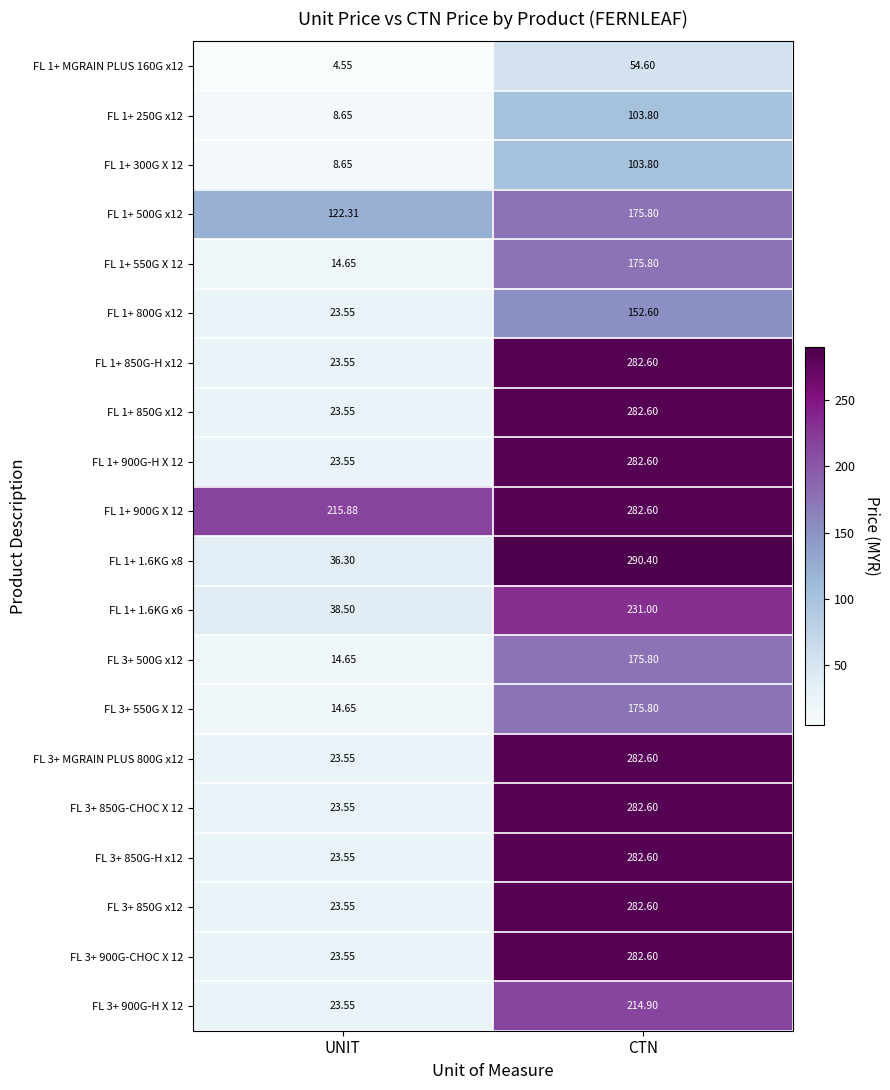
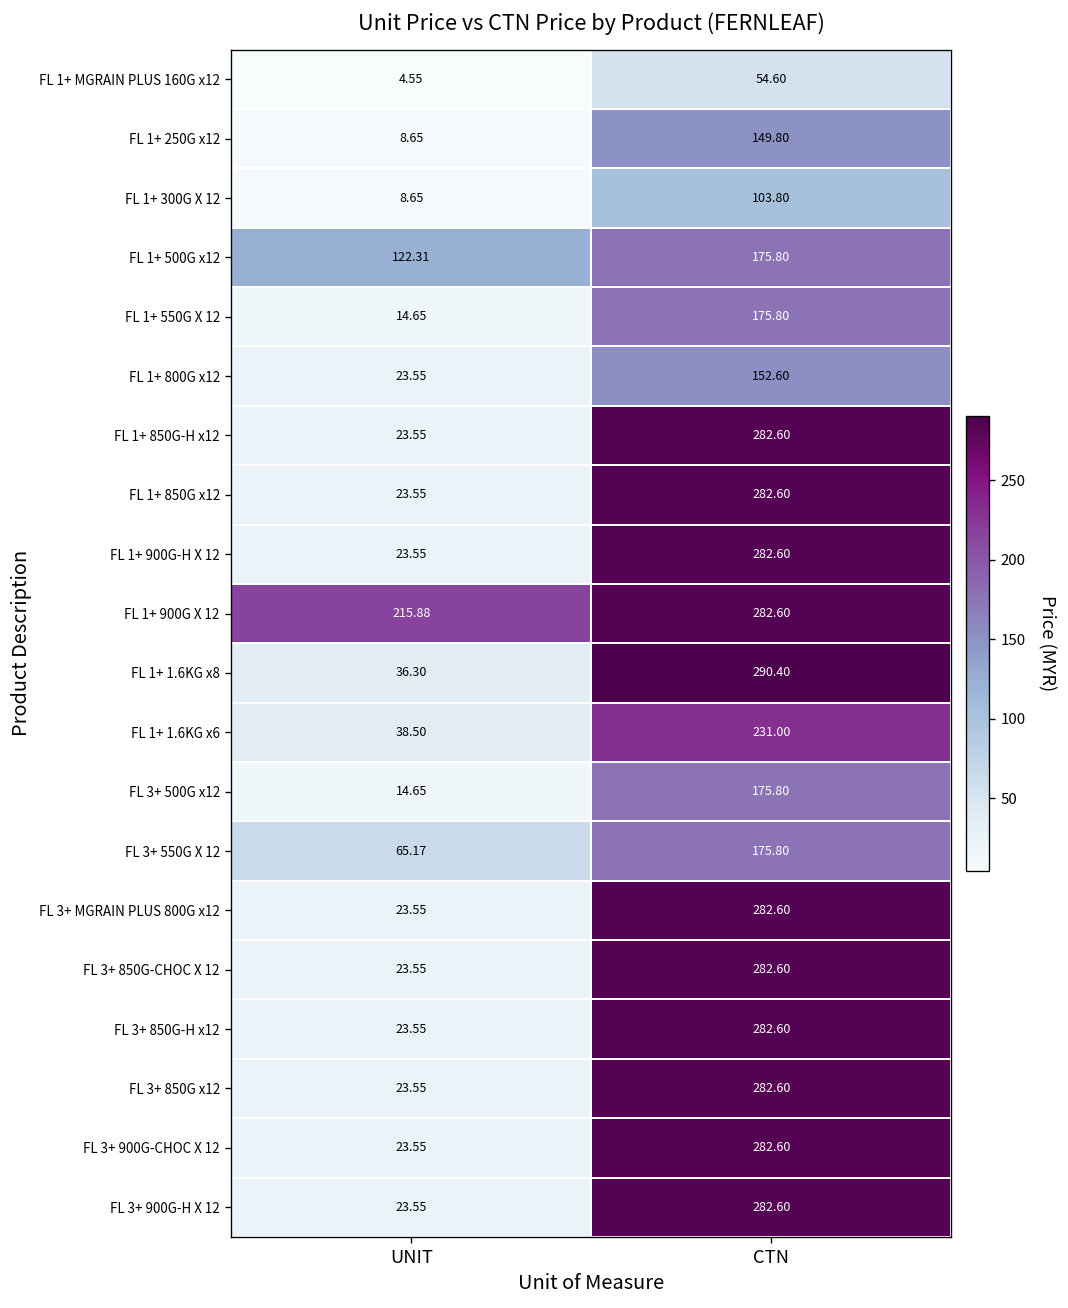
FL 1+ 250G x12, CTN: 103.80 -> 149.80
FL 3+ 550G X 12, UNIT: 14.65 -> 65.17
FL 3+ 900G-H X 12, CTN: 214.90 -> 282.60
